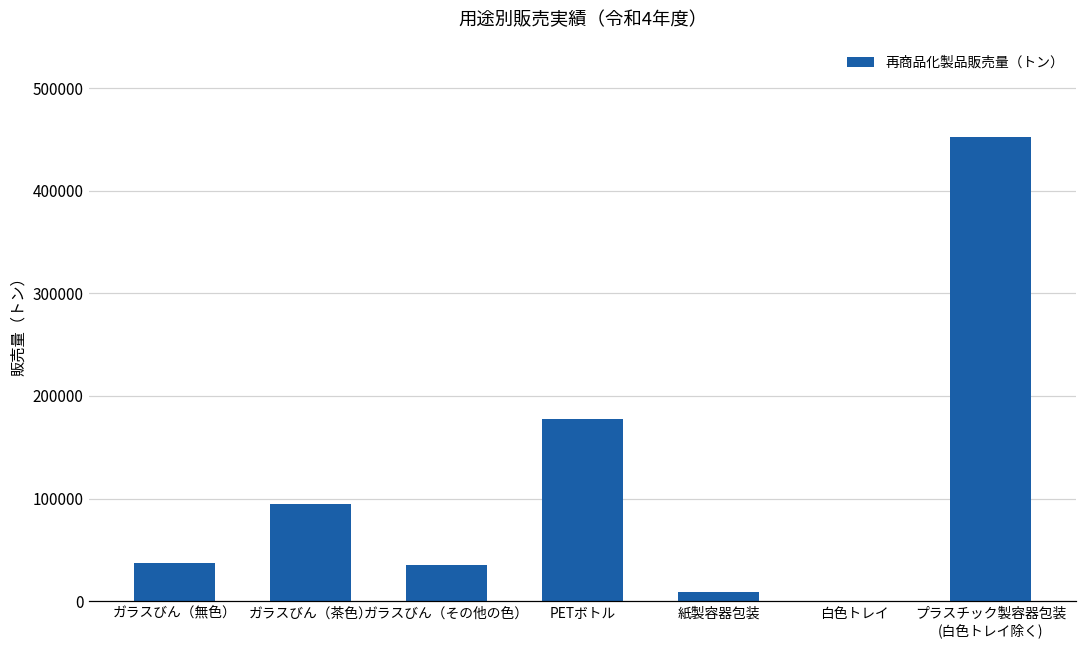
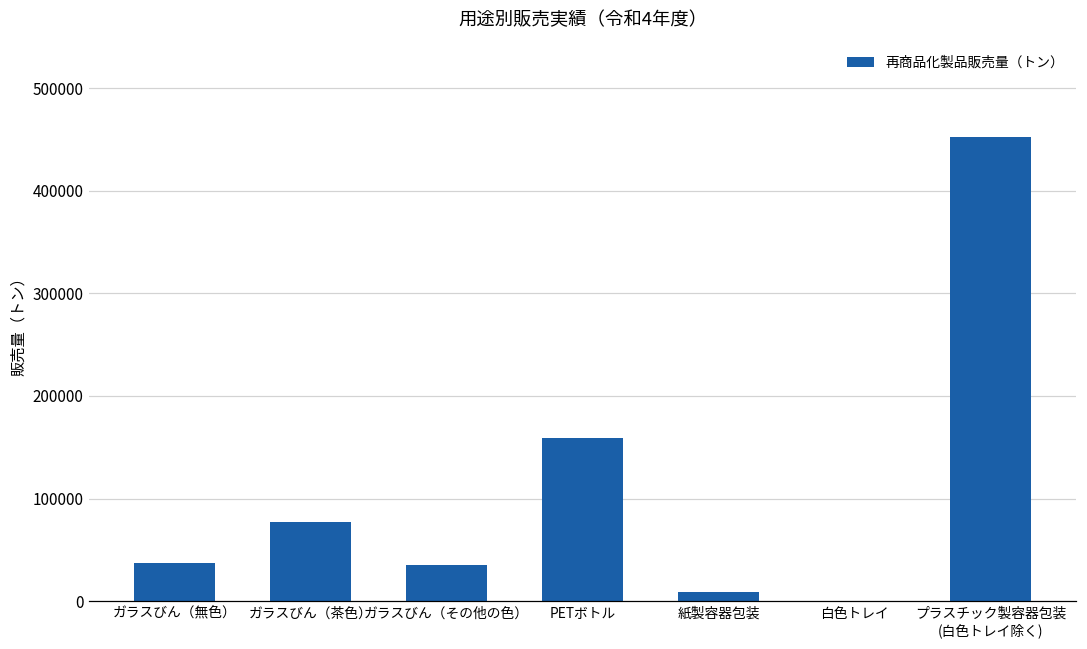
ガラスびん（茶色）: 90000 -> 80000
PETボトル: 180000 -> 160000
